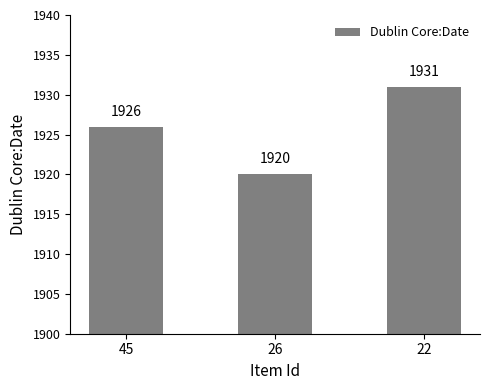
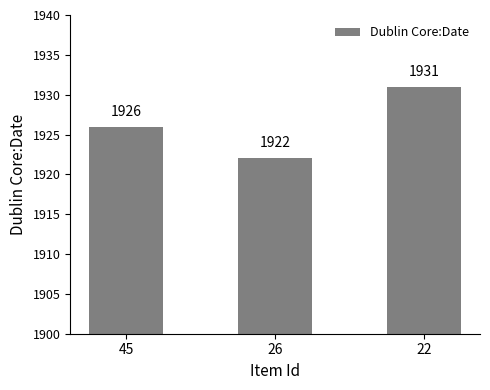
26: 1920 -> 1922
